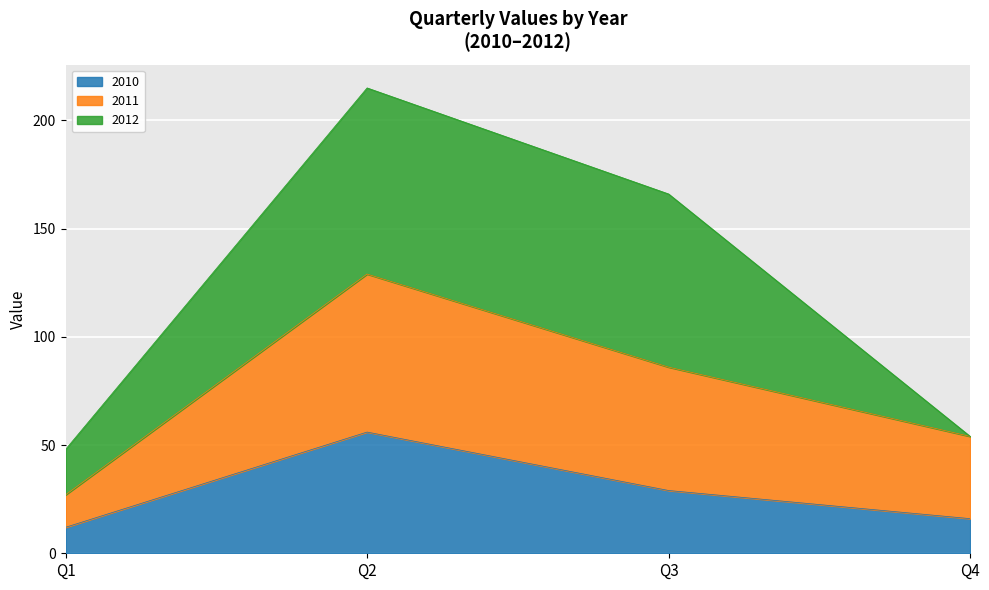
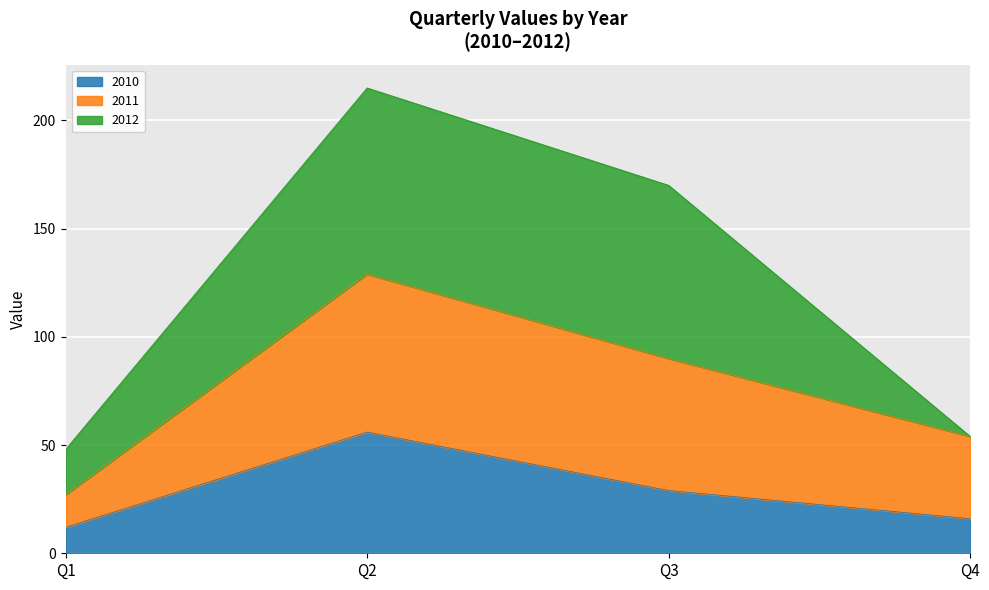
2011, Q3: 57 -> 61
